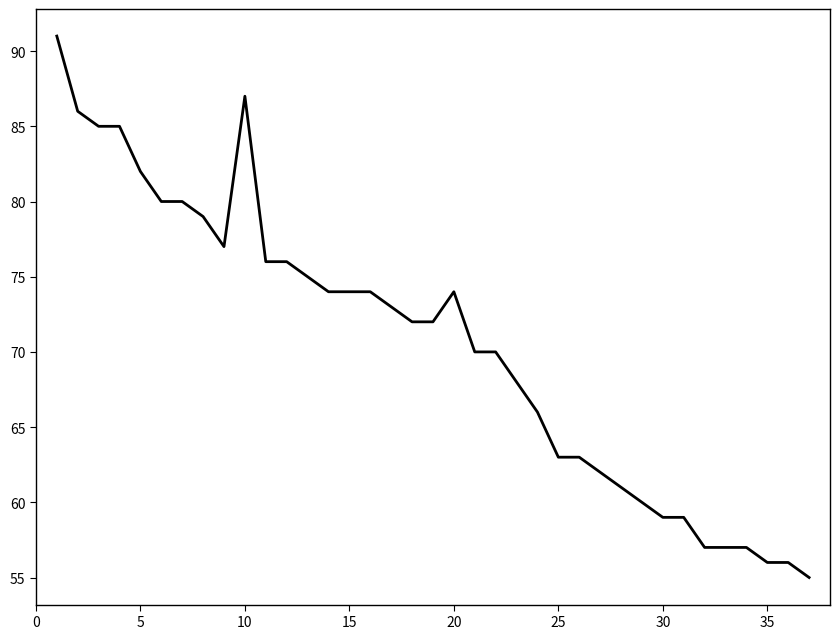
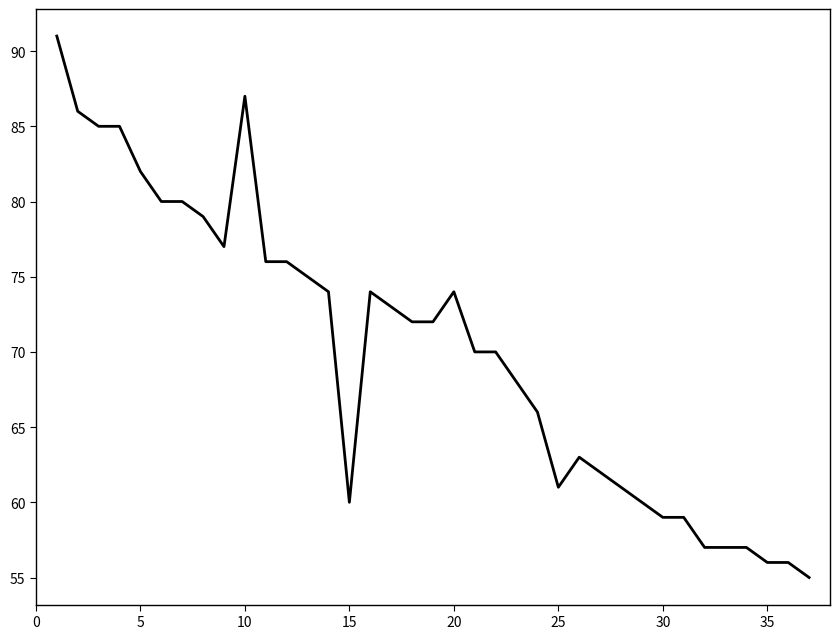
15: 74 -> 60
25: 63 -> 61
